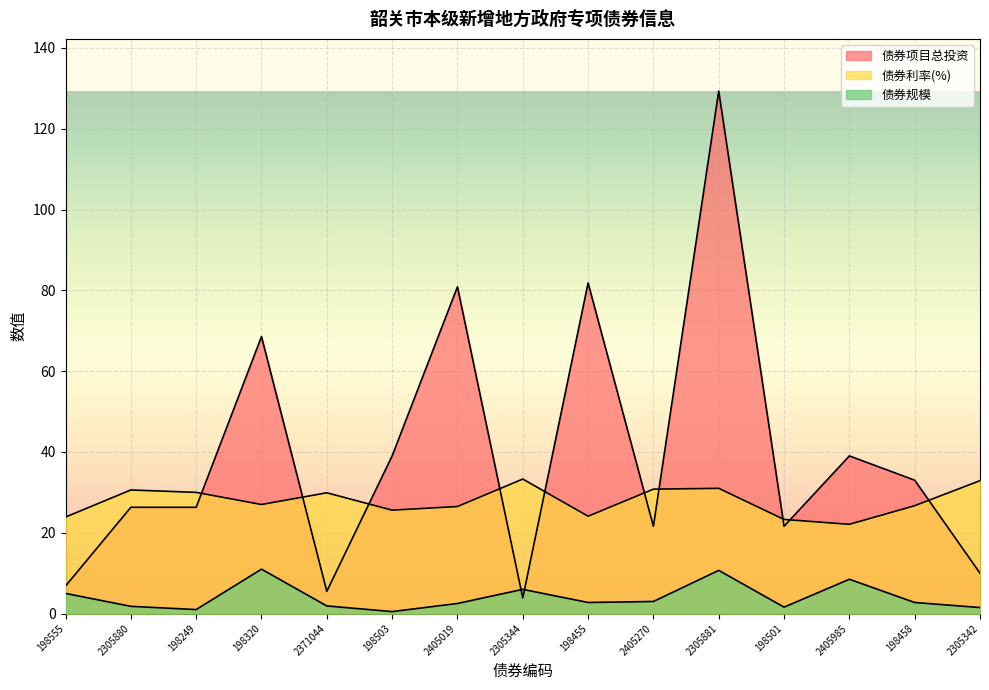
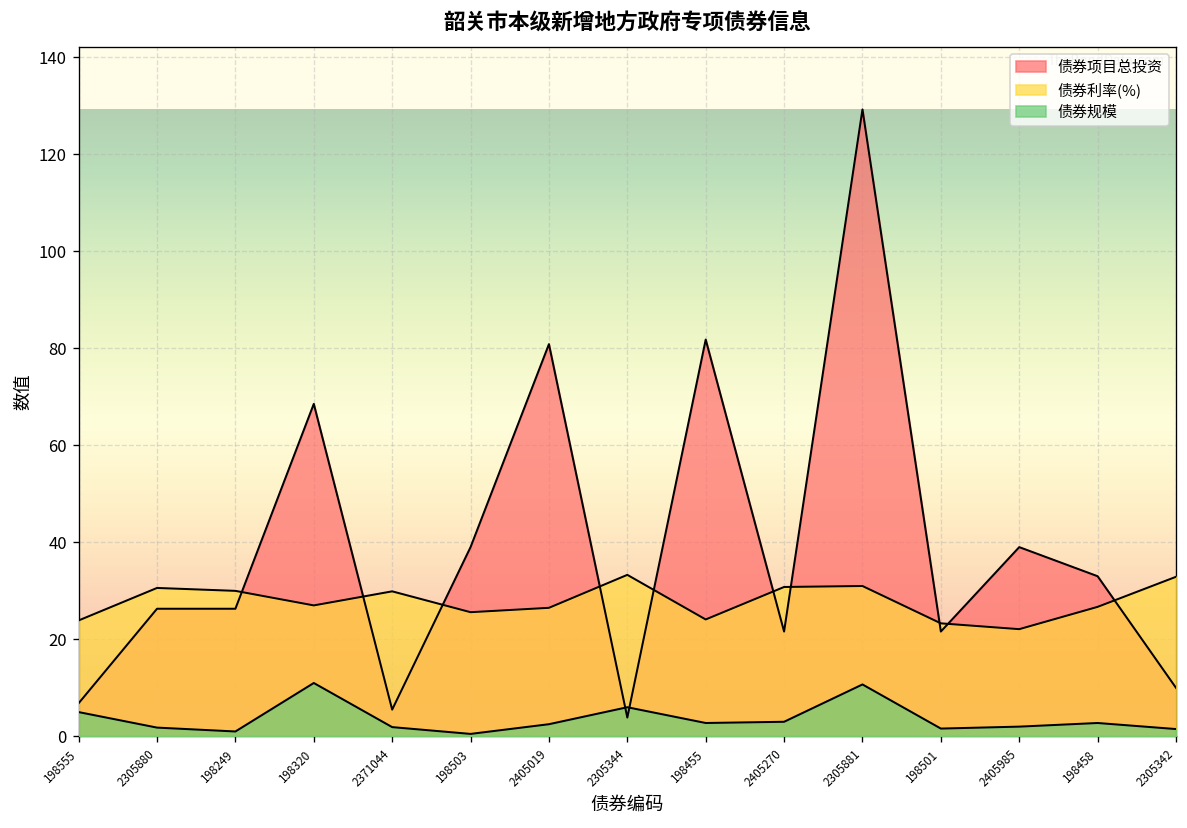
债券规模, 2405985: 9 -> 2
